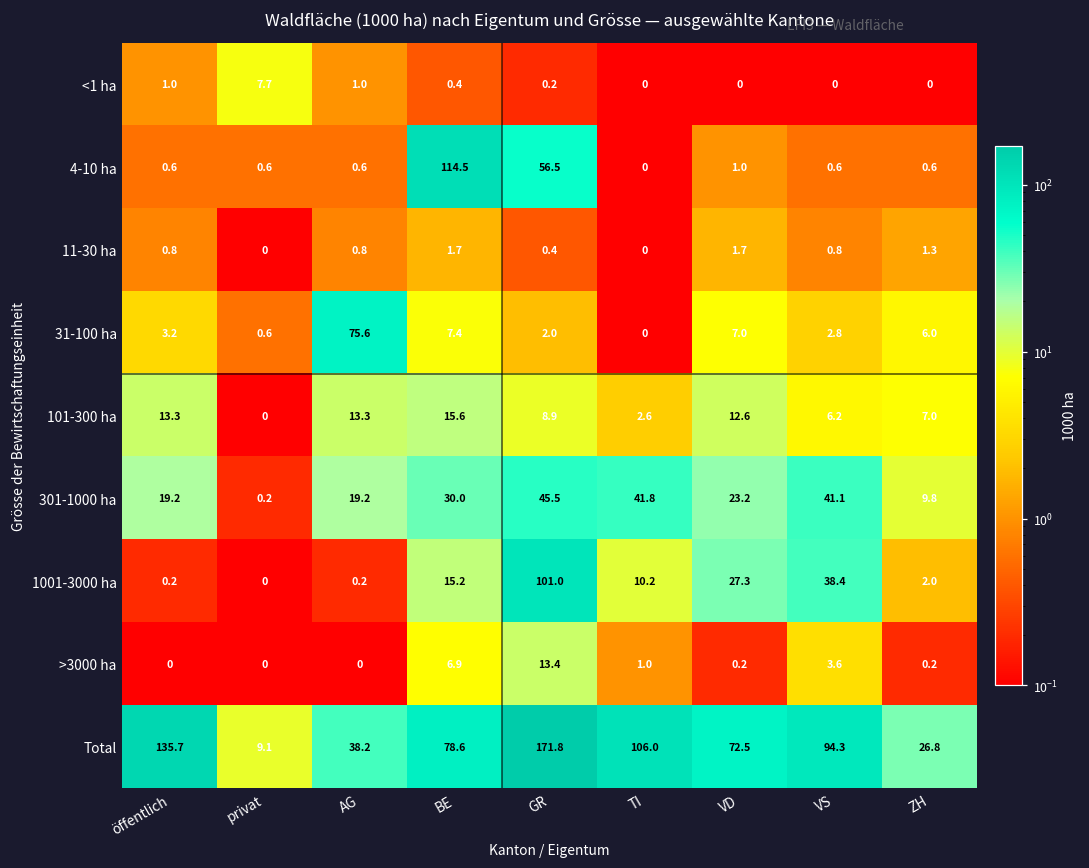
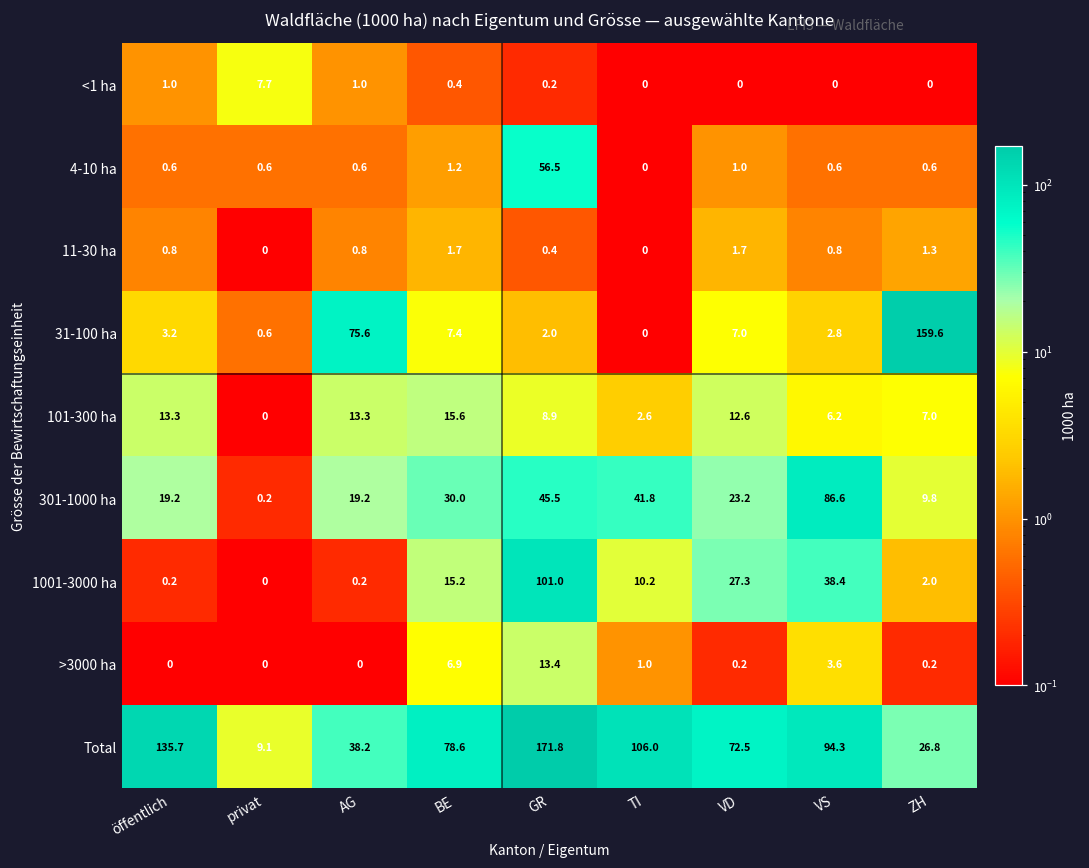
4-10 ha, BE: 114.5 -> 1.2
31-100 ha, ZH: 6.0 -> 159.6
301-1000 ha, VS: 41.1 -> 86.6
